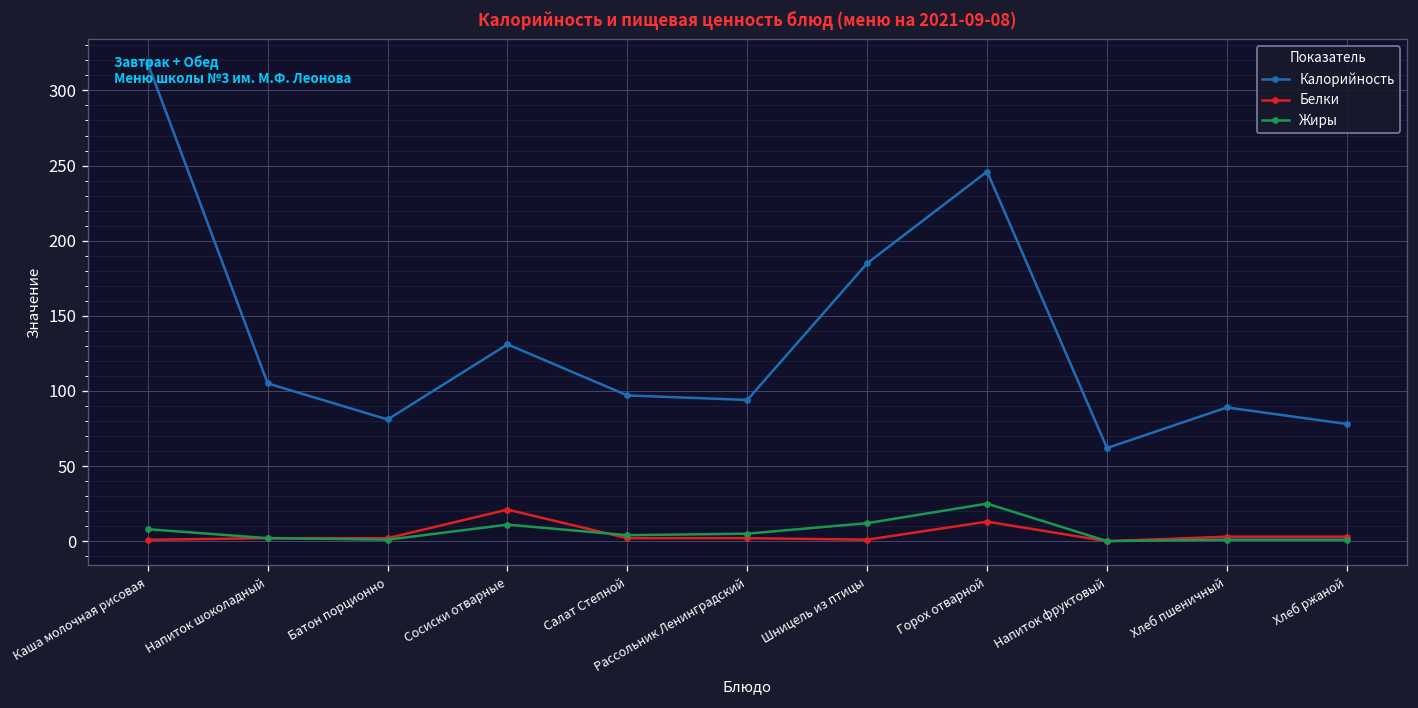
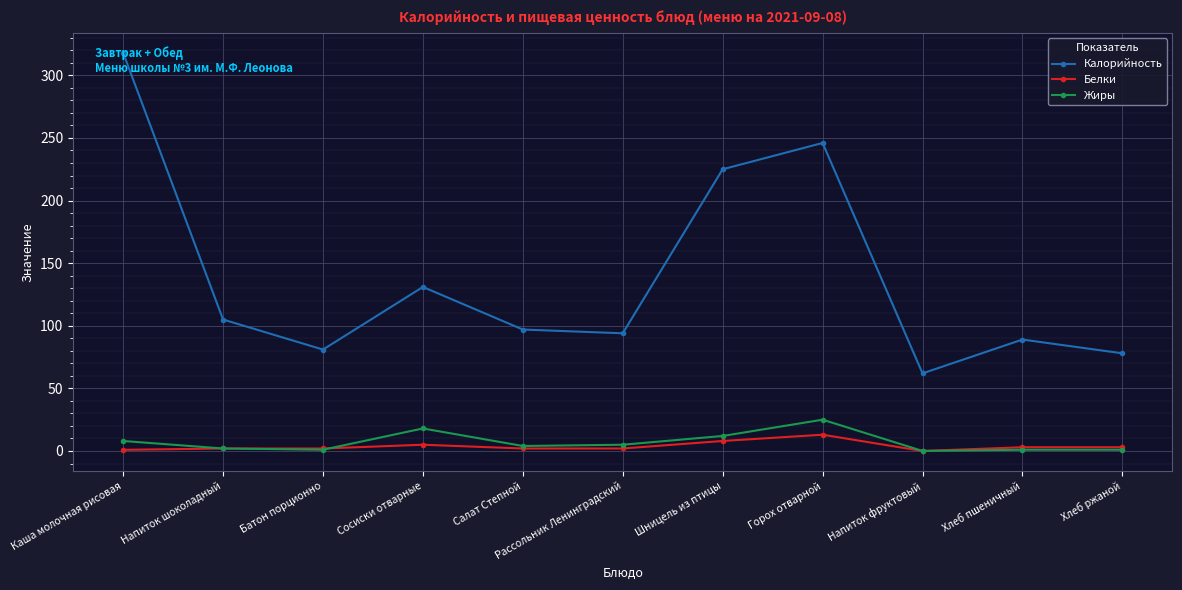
Белки, Сосиски отварные: 21 -> 5
Жиры, Сосиски отварные: 11 -> 18
Калорийность, Шницель из птицы: 185 -> 225
Белки, Шницель из птицы: 1 -> 8
